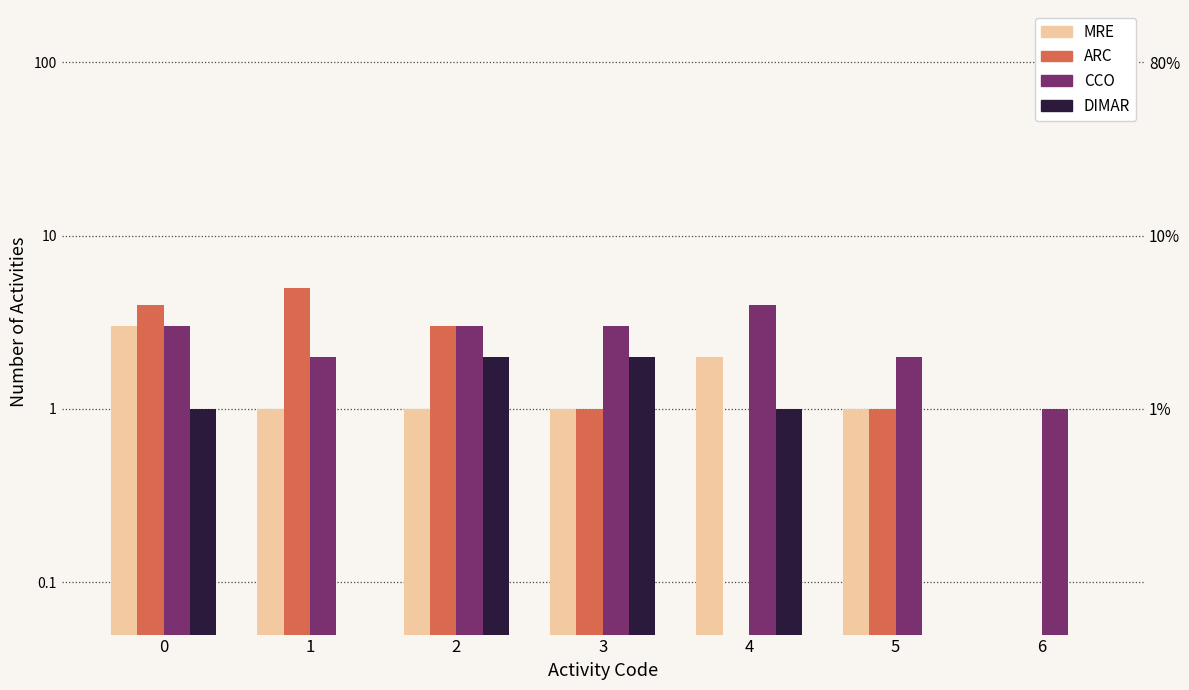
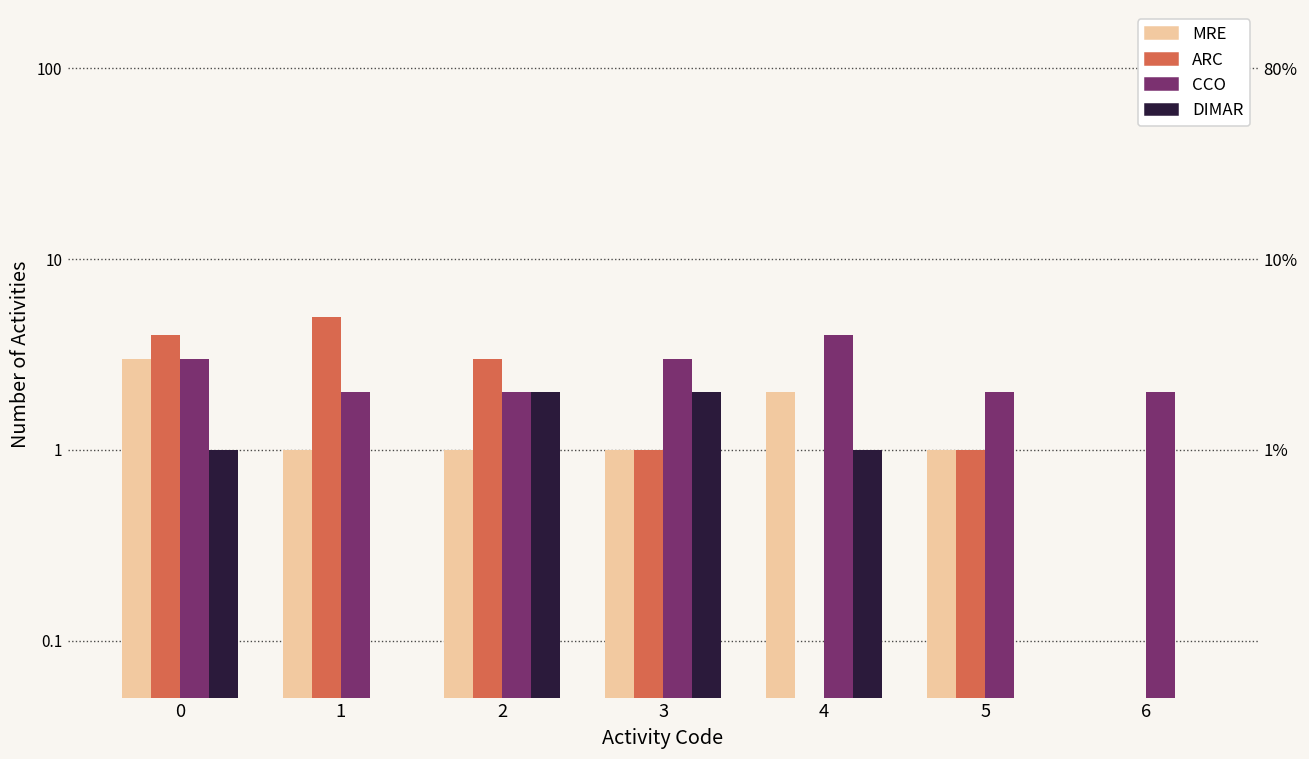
CCO, 2: 3 -> 2
CCO, 6: 1 -> 2
